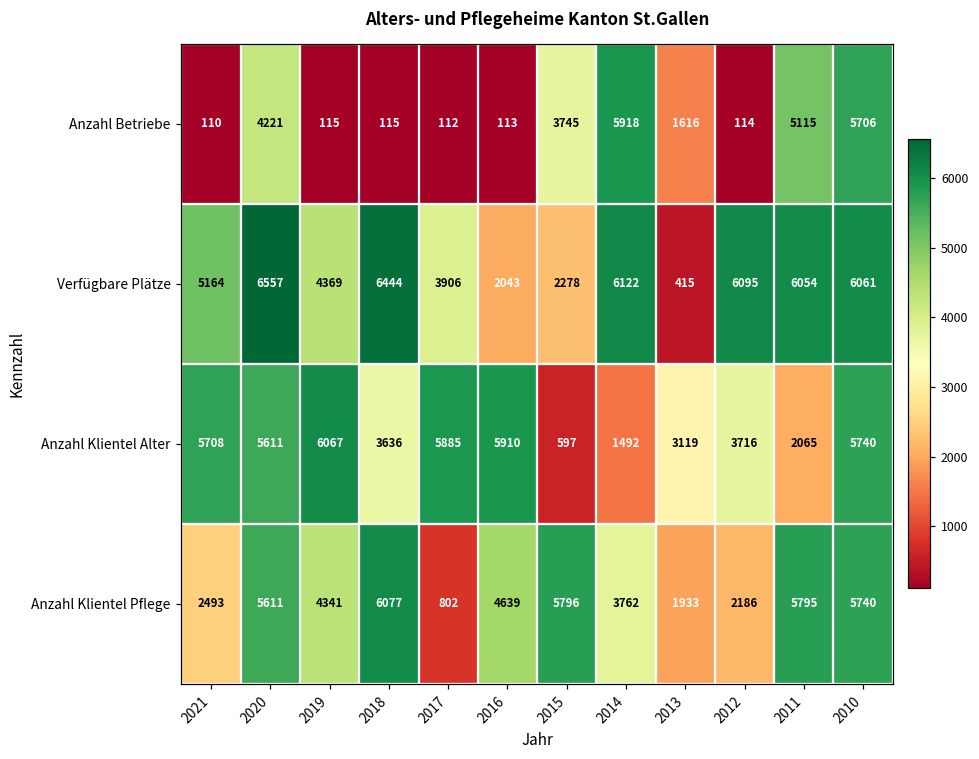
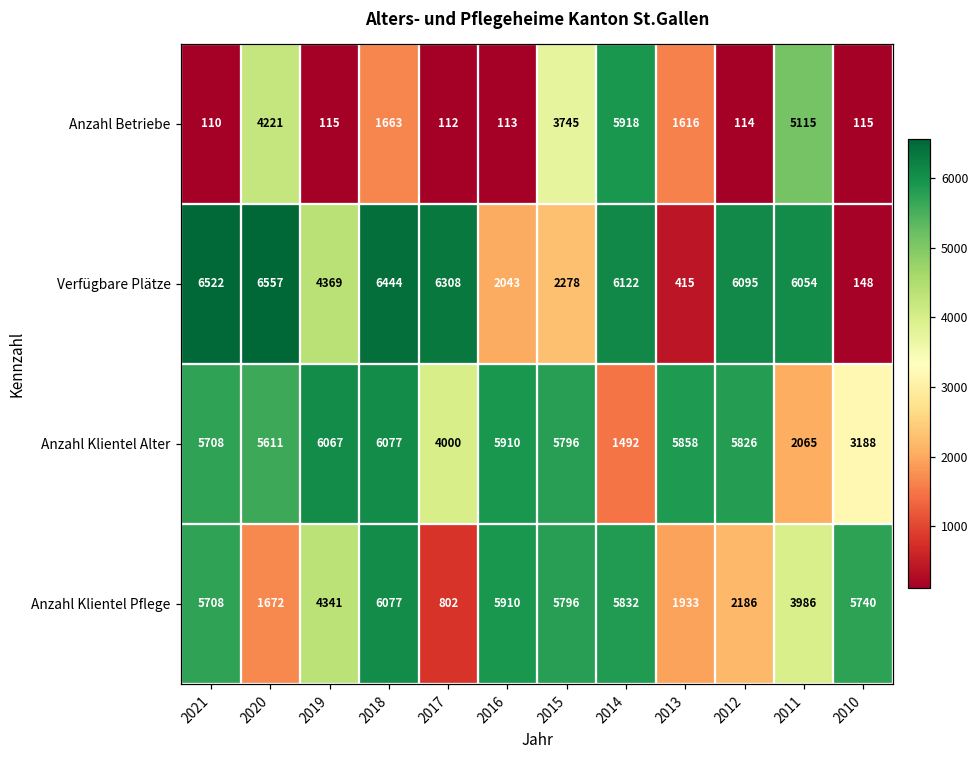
Anzahl Betriebe, 2018: 115 -> 1663
Anzahl Betriebe, 2010: 5706 -> 115
Verfügbare Plätze, 2021: 5164 -> 6522
Verfügbare Plätze, 2017: 3906 -> 6308
Verfügbare Plätze, 2010: 6061 -> 148
Anzahl Klientel Alter, 2018: 3636 -> 6077
Anzahl Klientel Alter, 2017: 5885 -> 4000
Anzahl Klientel Alter, 2015: 597 -> 5796
Anzahl Klientel Alter, 2013: 3119 -> 5858
Anzahl Klientel Alter, 2012: 3716 -> 5826
Anzahl Klientel Alter, 2010: 5740 -> 3188
Anzahl Klientel Pflege, 2021: 2493 -> 5708
Anzahl Klientel Pflege, 2020: 5611 -> 1672
Anzahl Klientel Pflege, 2016: 4639 -> 5910
Anzahl Klientel Pflege, 2014: 3762 -> 5832
Anzahl Klientel Pflege, 2011: 5795 -> 3986
